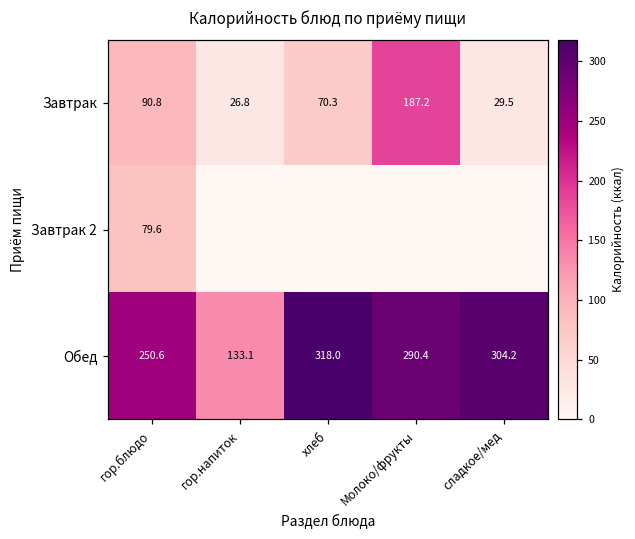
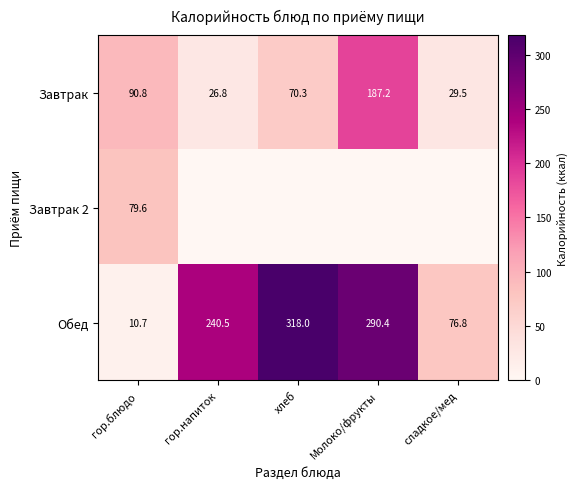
Обед, гор.блюдо: 250.6 -> 10.7
Обед, гор.напиток: 133.1 -> 240.5
Обед, сладкое/мед: 304.2 -> 76.8
